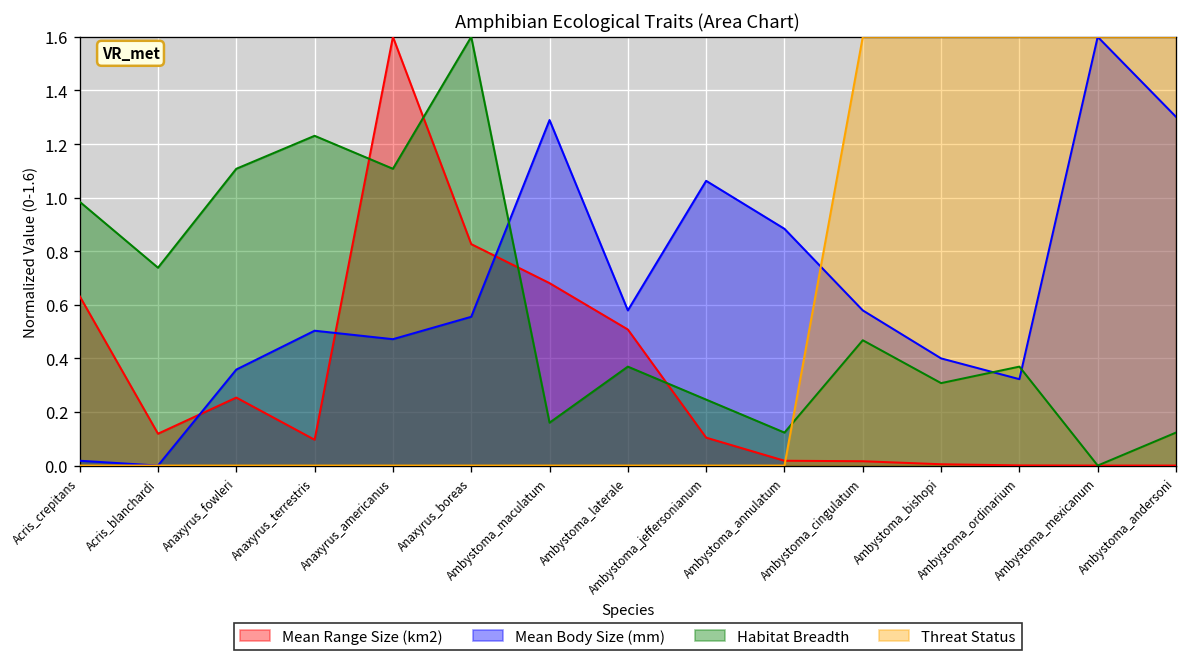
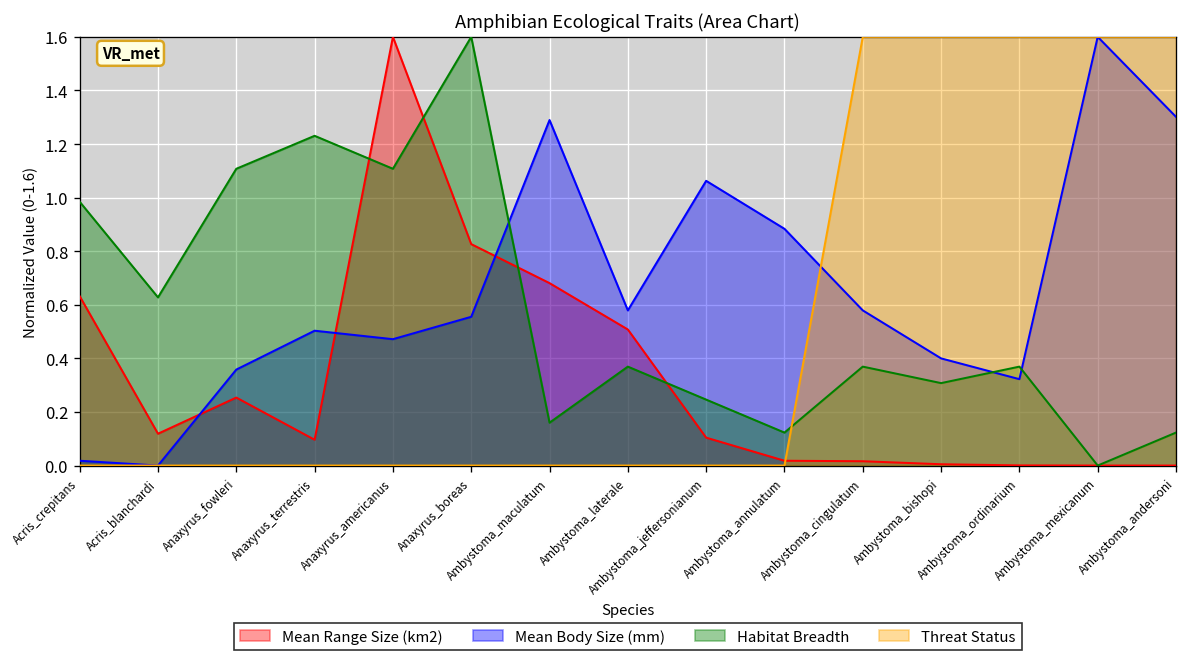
Habitat Breadth, Acris_blanchardi: 0.74 -> 0.63
Habitat Breadth, Ambystoma_cingulatum: 0.47 -> 0.37
